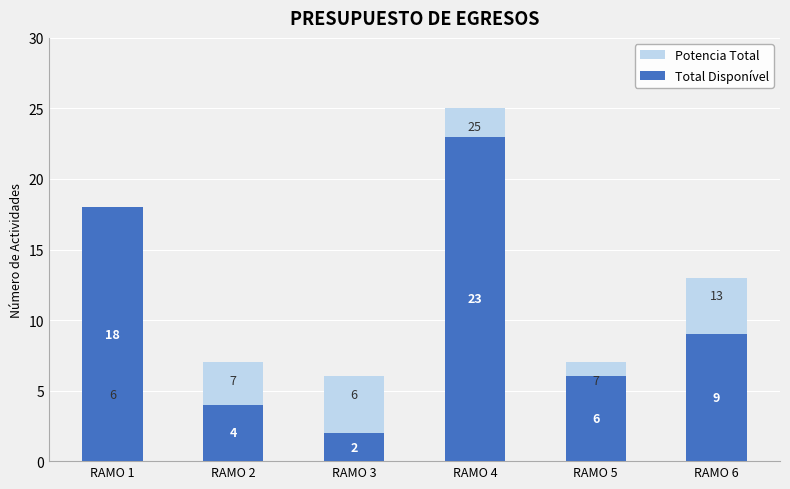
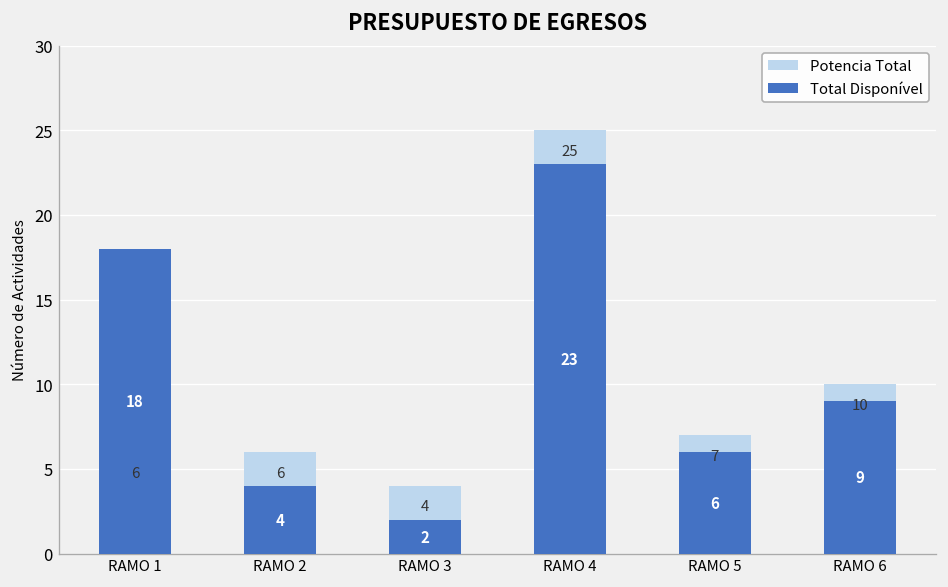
Potencia Total, RAMO 2: 7 -> 6
Potencia Total, RAMO 3: 6 -> 4
Potencia Total, RAMO 6: 13 -> 10
